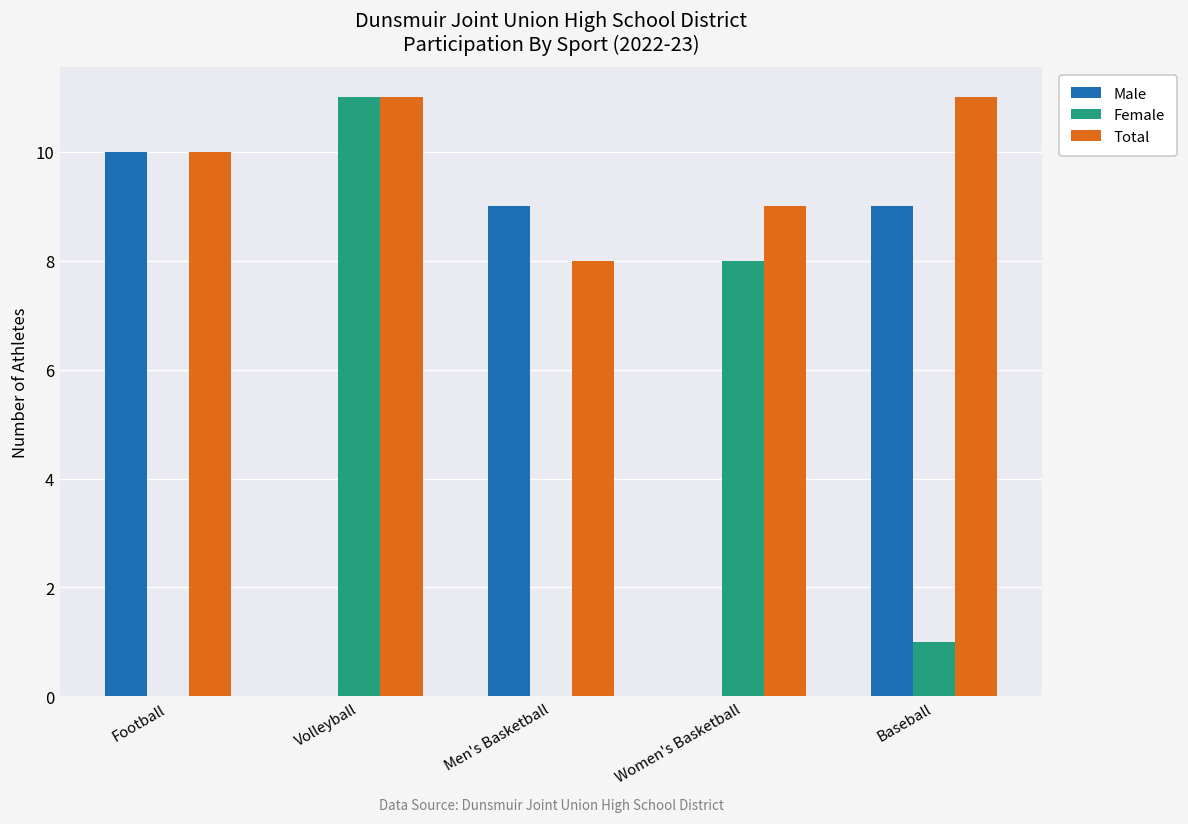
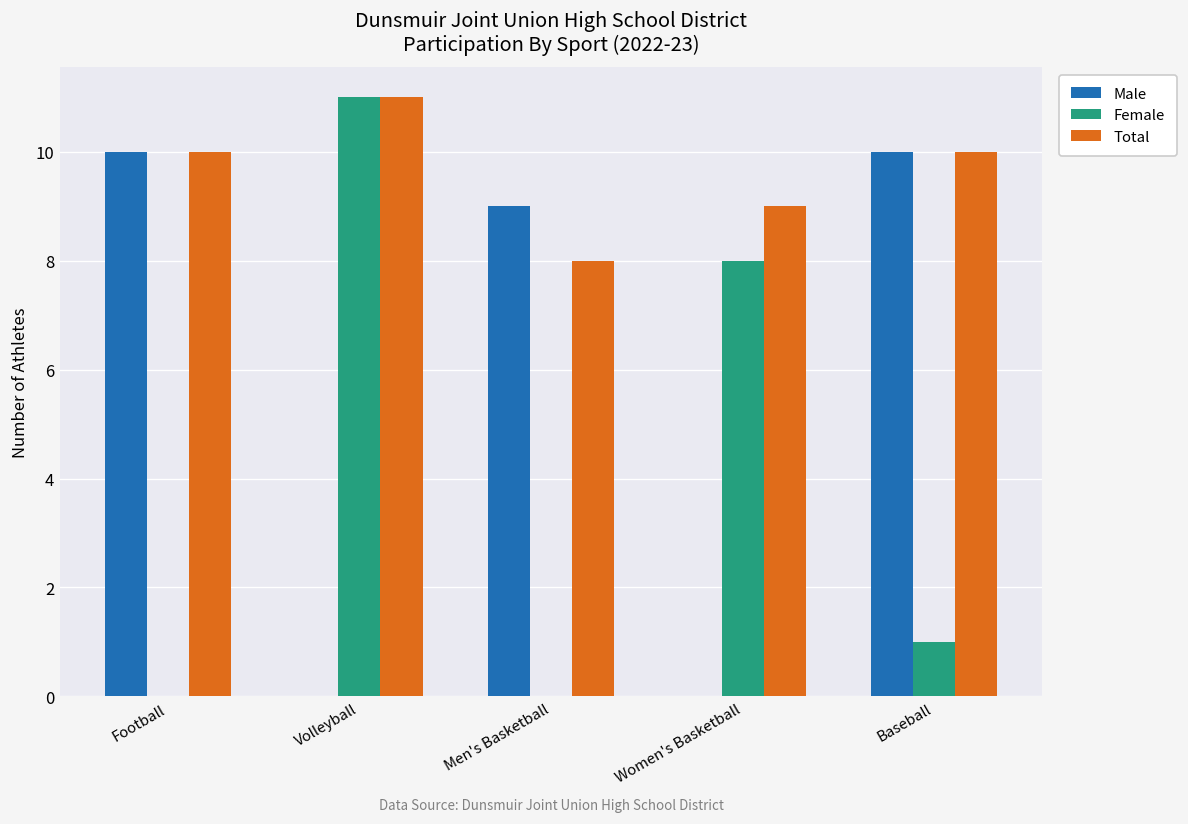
Male, Baseball: 9 -> 10
Total, Baseball: 11 -> 10
